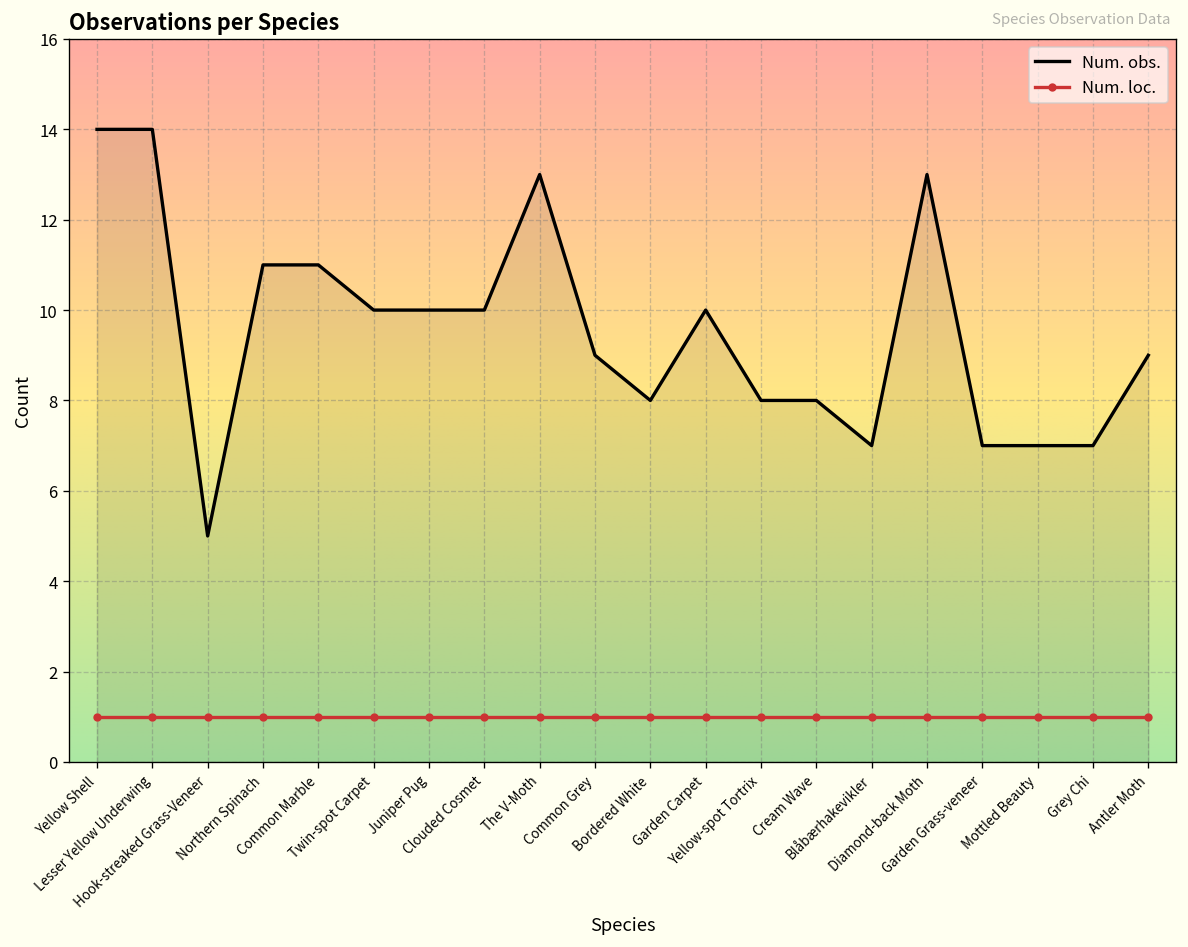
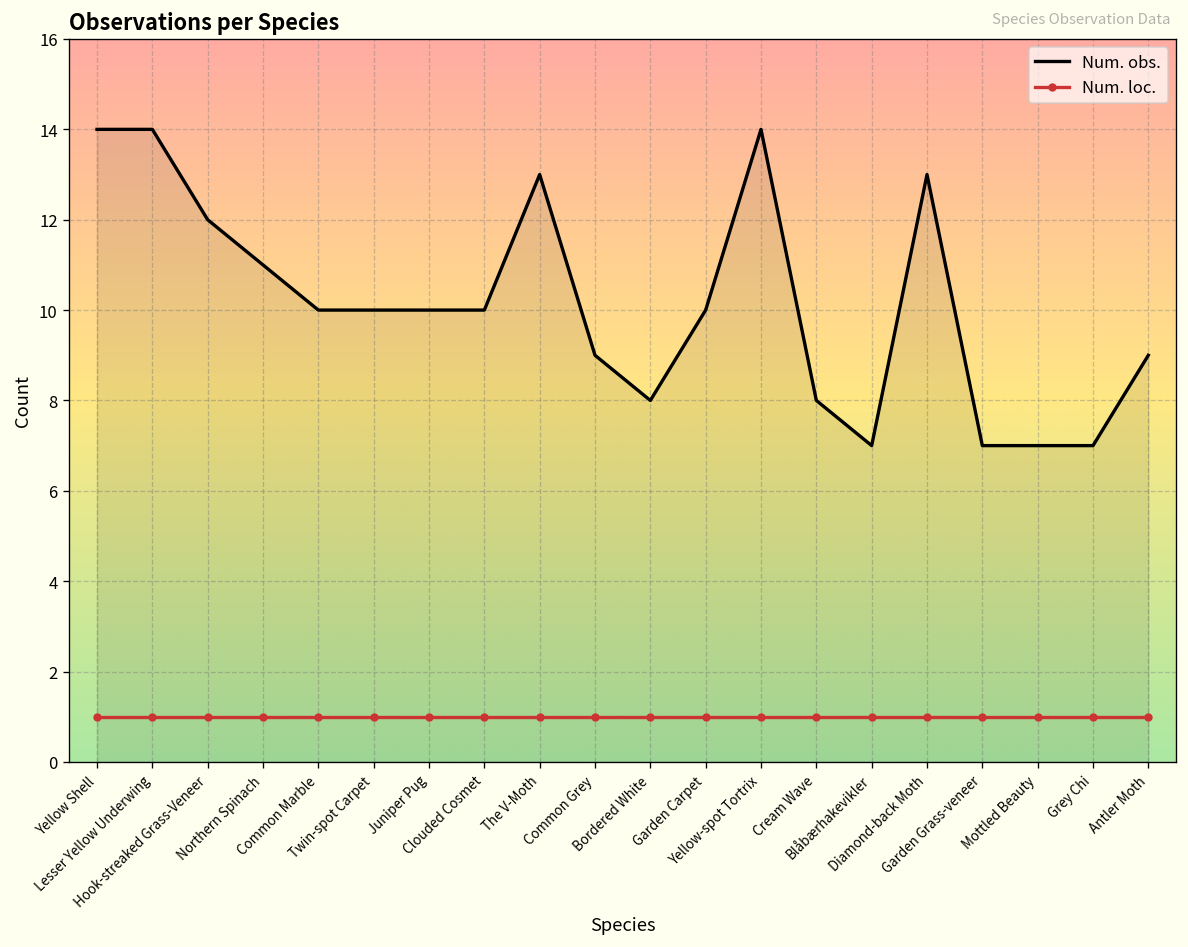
Num. obs., Hook-streaked Grass-Veneer: 5 -> 12
Num. obs., Common Marble: 11 -> 10
Num. obs., Yellow-spot Tortrix: 8 -> 14
